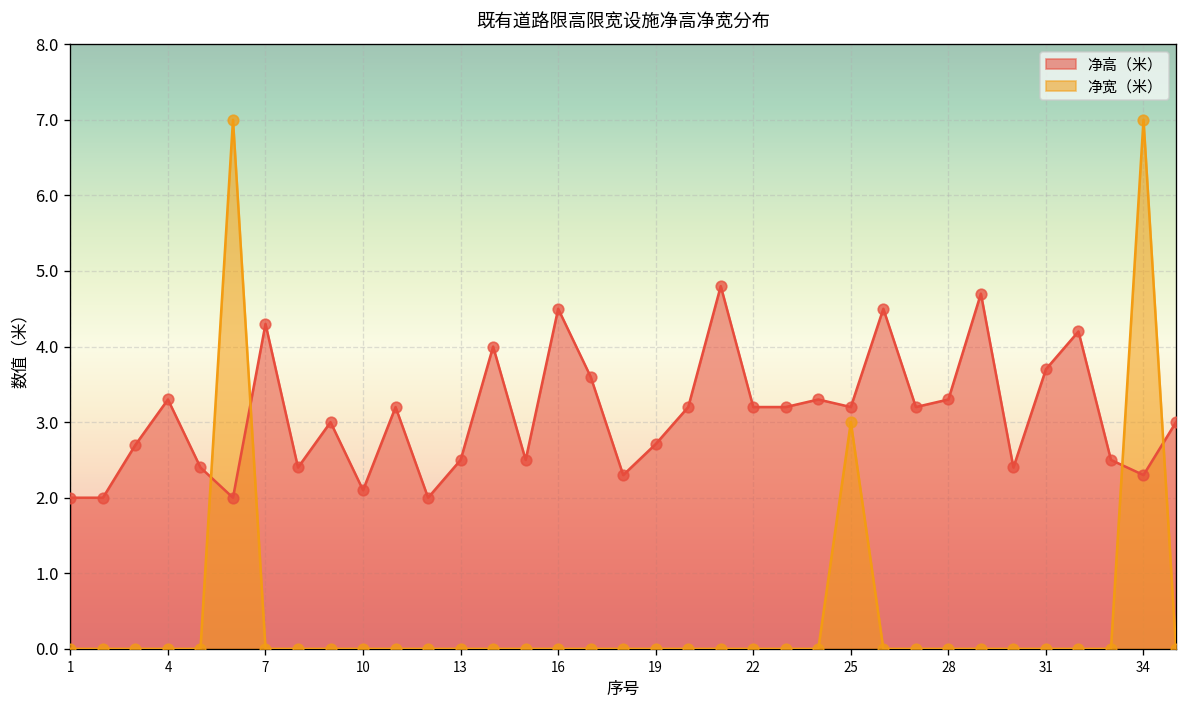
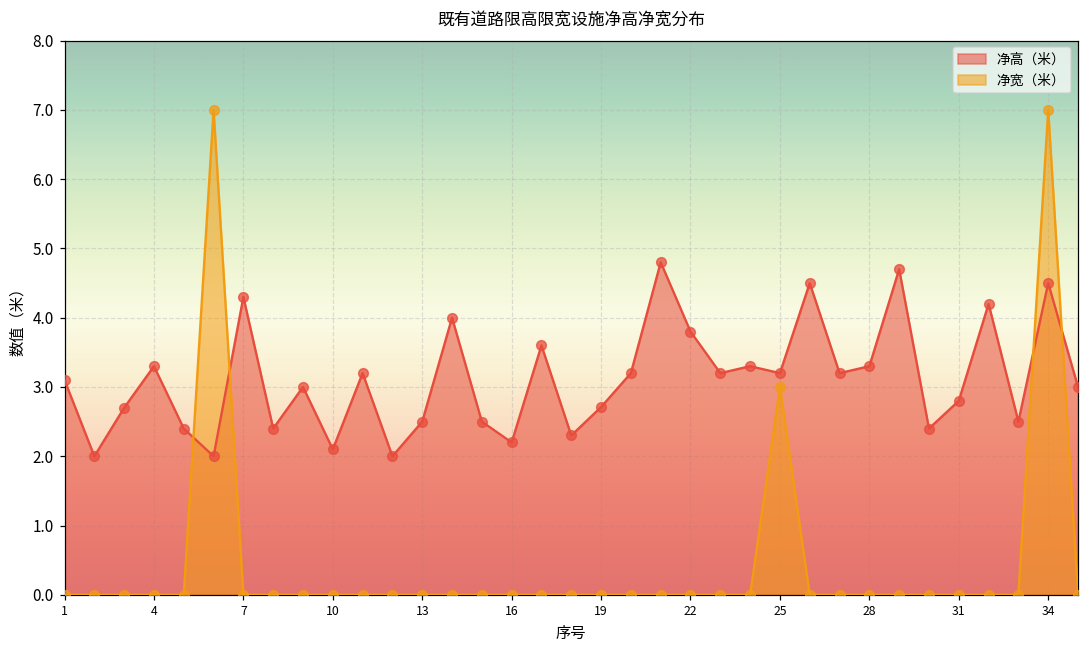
净高（米）, 1: 2.0 -> 3.1
净高（米）, 16: 4.5 -> 2.2
净高（米）, 22: 3.2 -> 3.8
净高（米）, 31: 3.7 -> 2.8
净高（米）, 34: 2.3 -> 4.5
